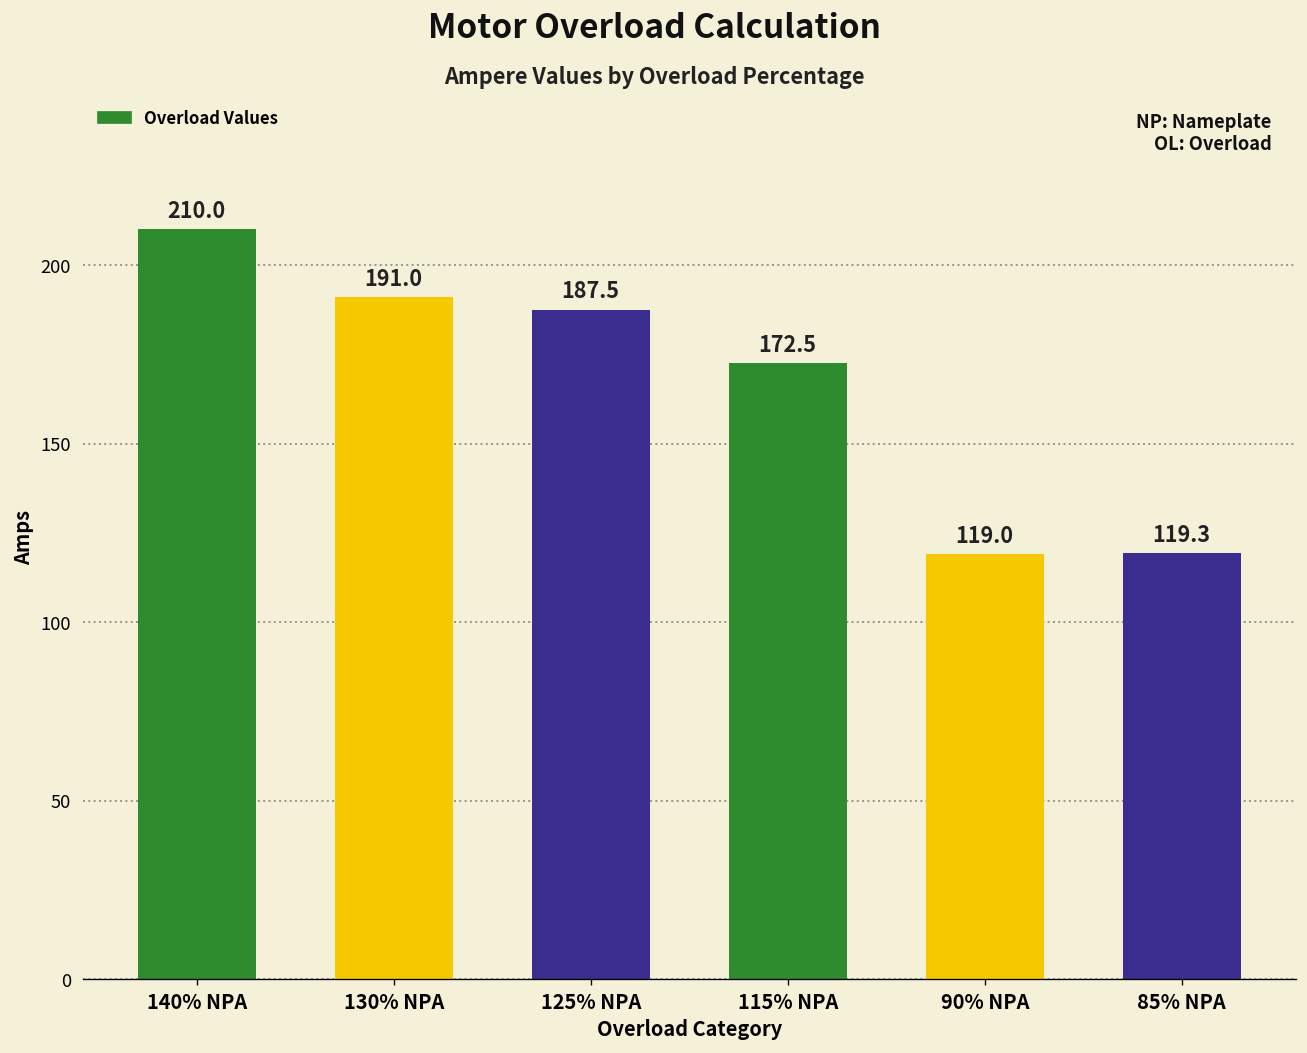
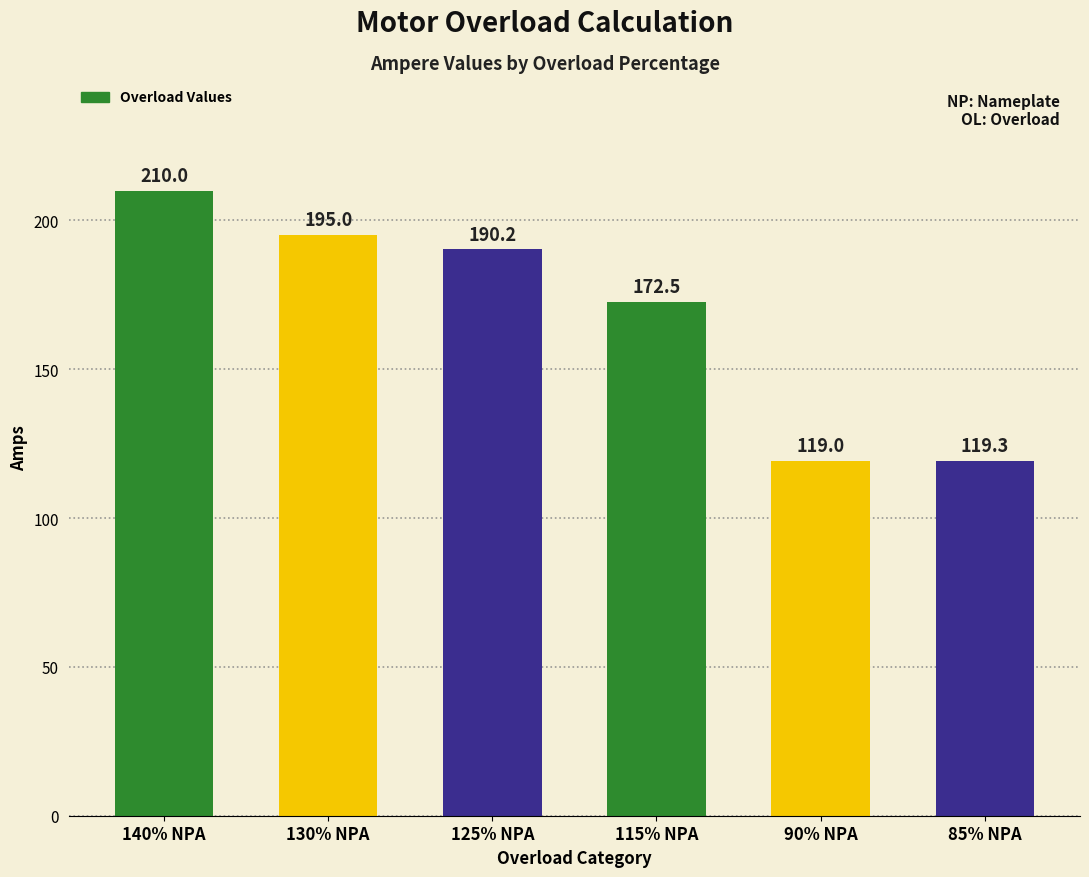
130% NPA: 191.0 -> 195.0
125% NPA: 187.5 -> 190.2
